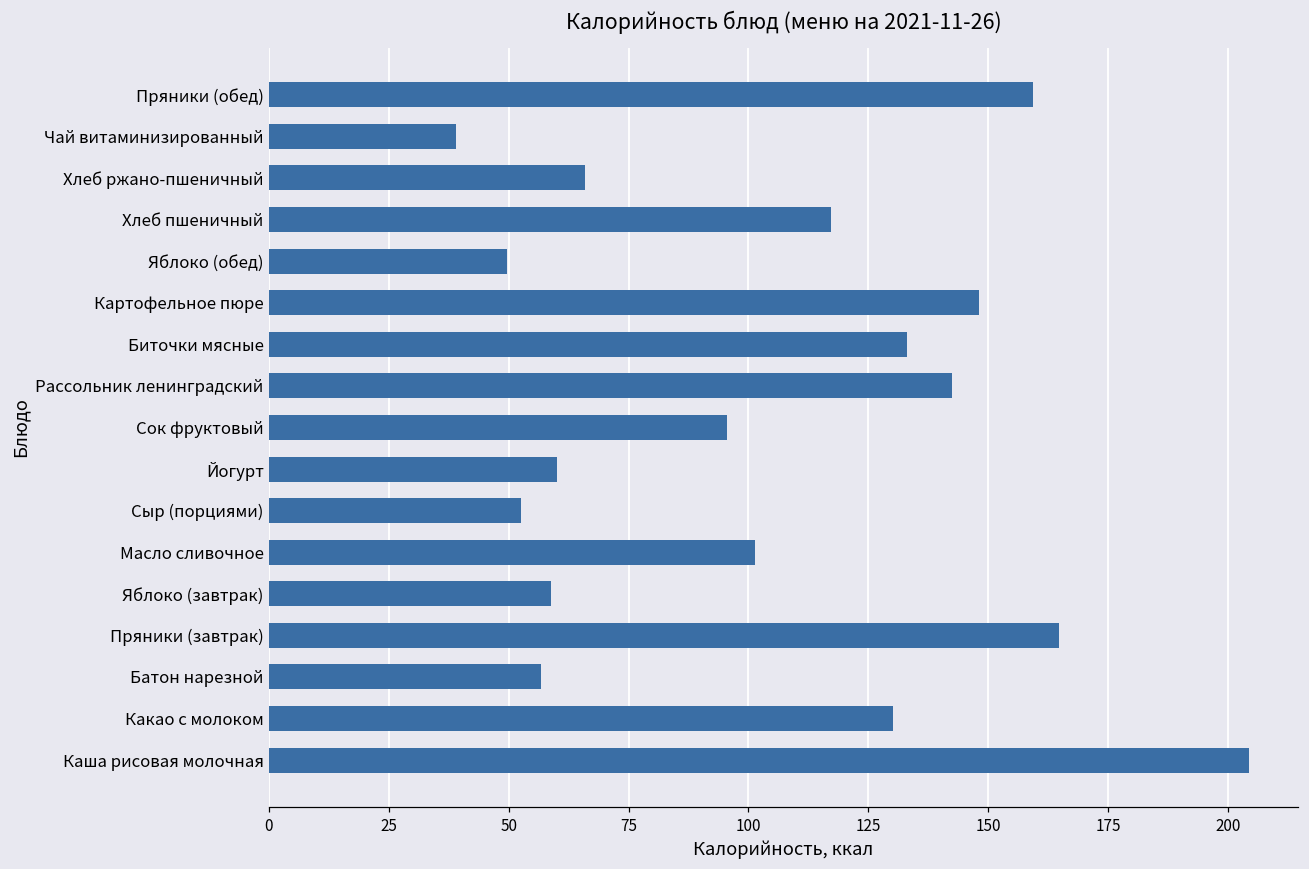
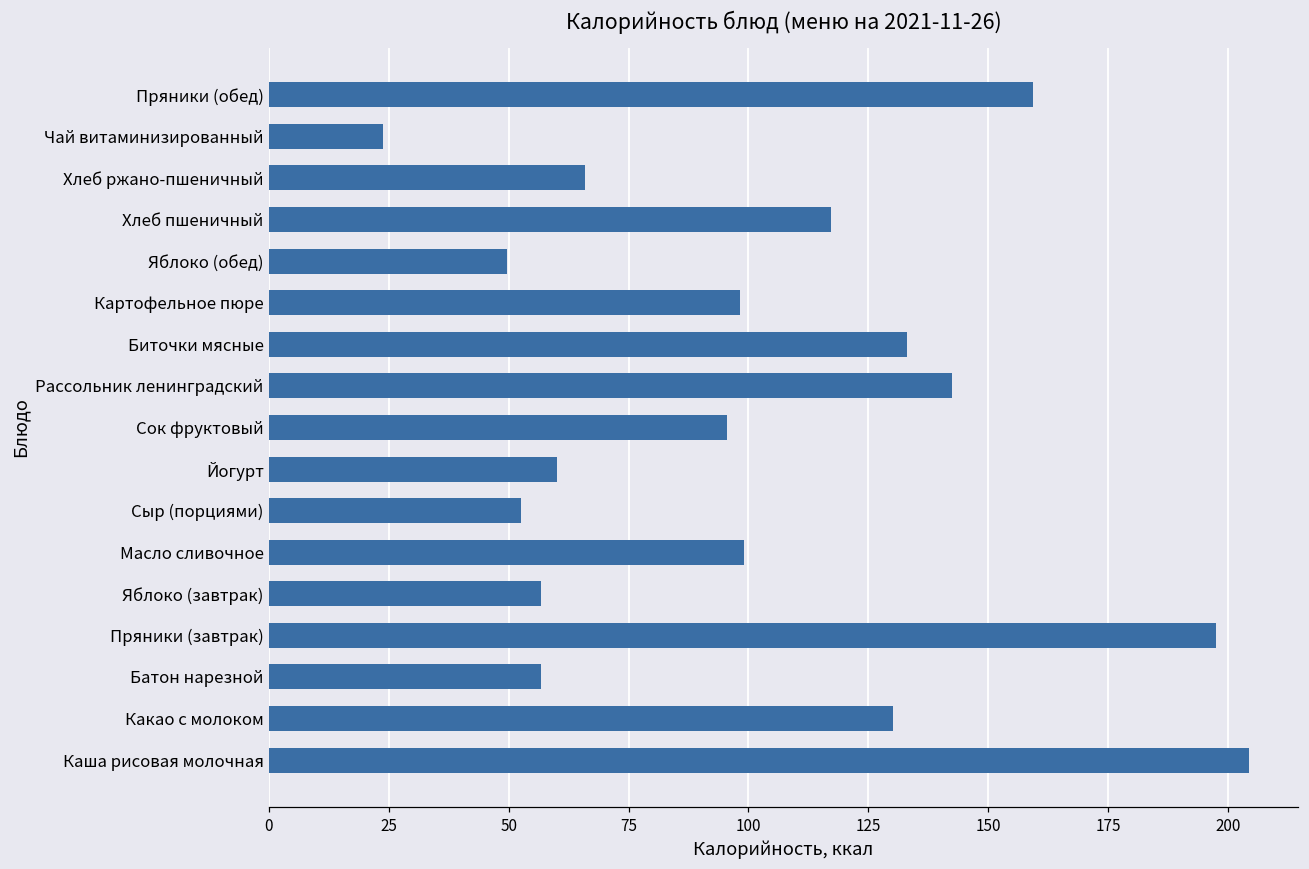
Чай витаминизированный: 39 -> 24
Картофельное пюре: 148 -> 98
Масло сливочное: 101 -> 99
Яблоко (завтрак): 59 -> 57
Пряники (завтрак): 165 -> 198
